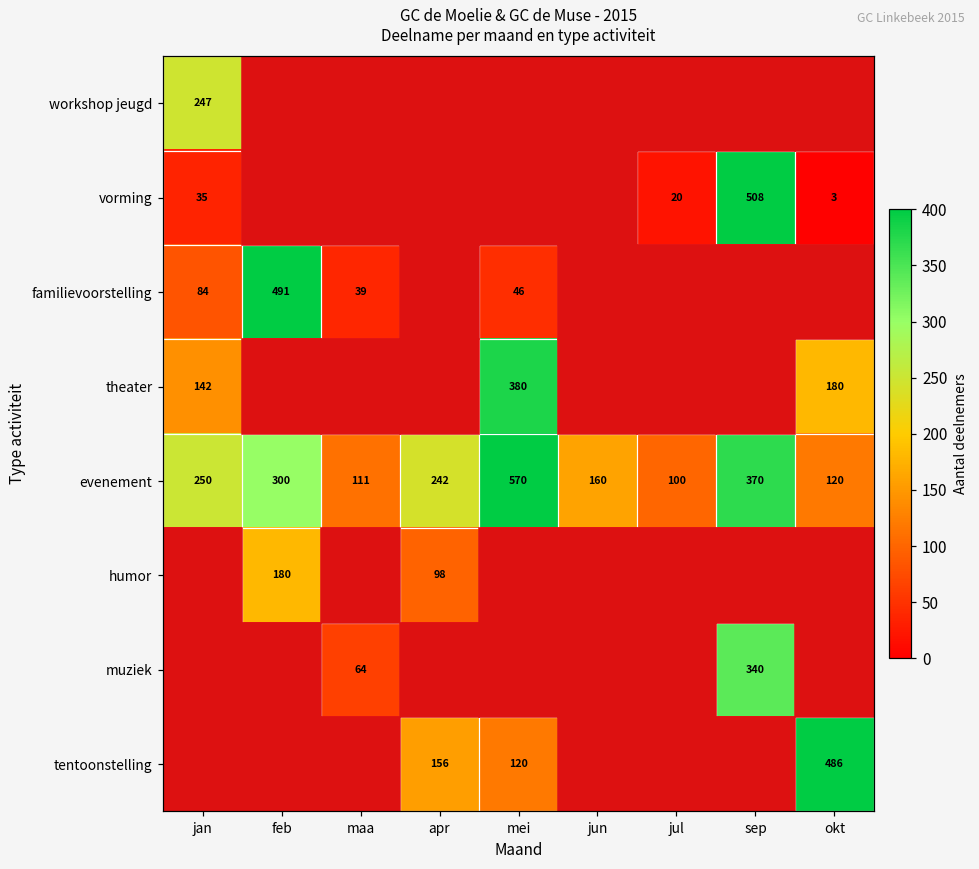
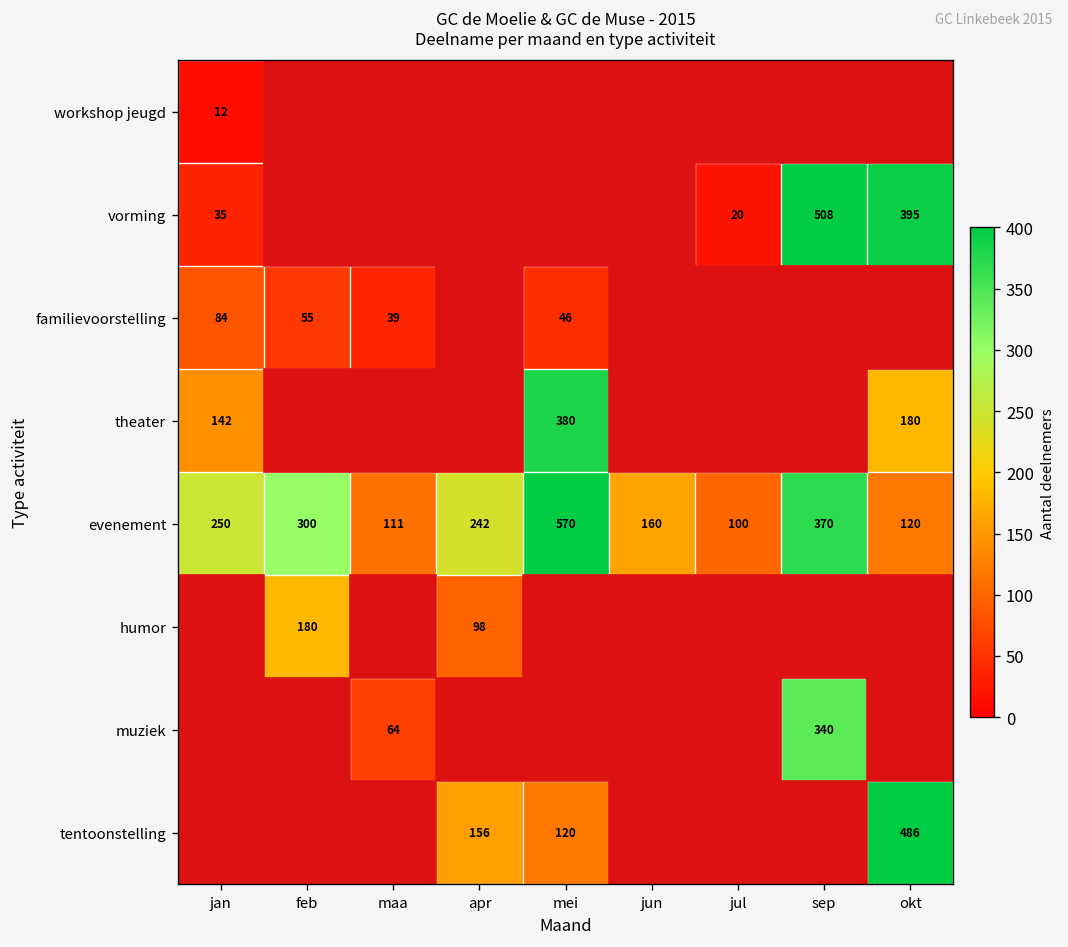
workshop jeugd, jan: 247 -> 12
vorming, okt: 3 -> 395
familievoorstelling, feb: 491 -> 55
